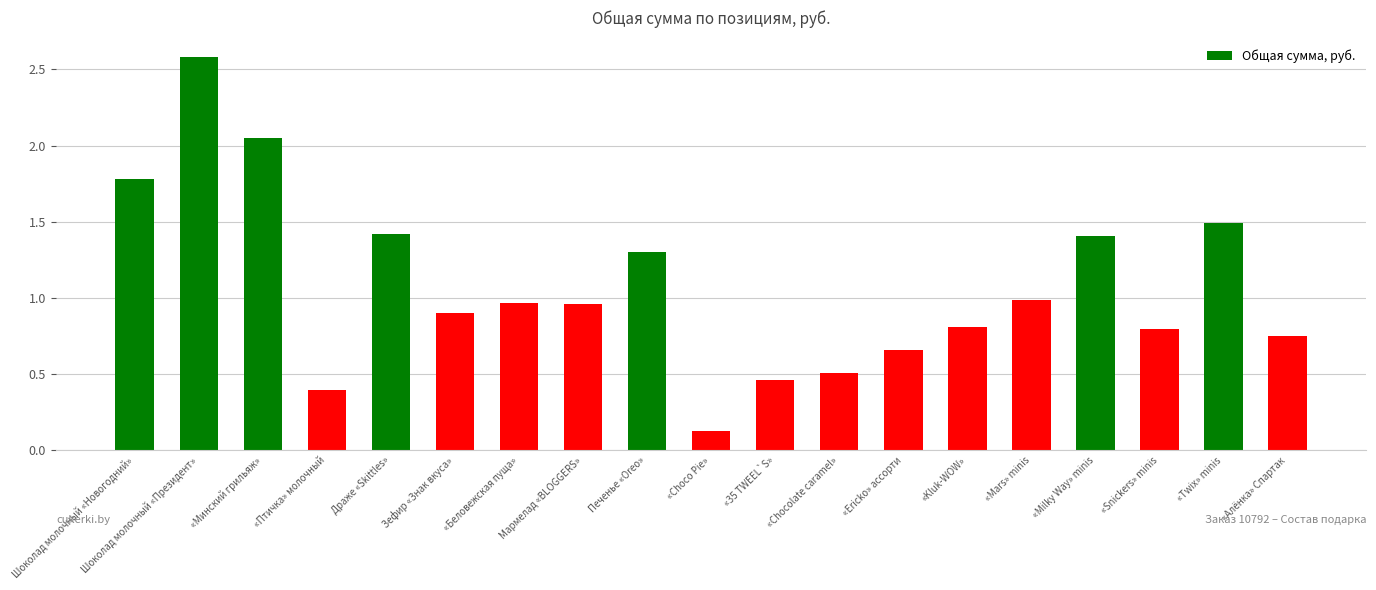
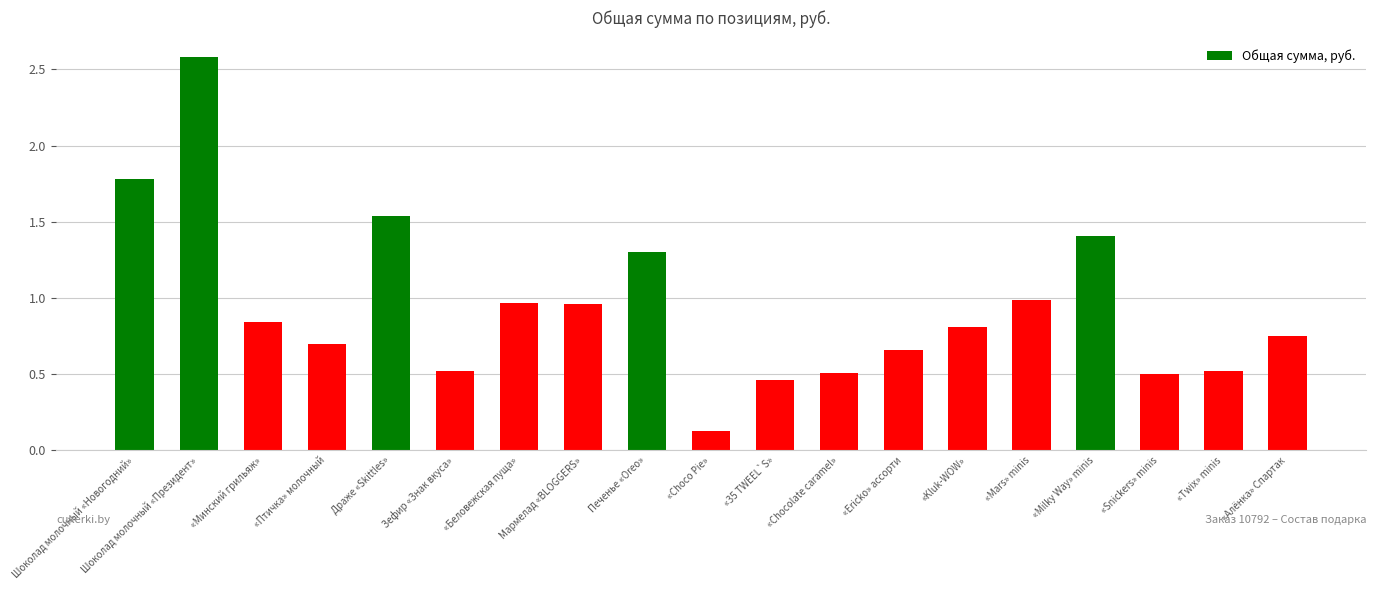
«Минский грильяж»: 2.05 -> 0.84
«Птичка» молочный: 0.4 -> 0.7
Драже «Skittles»: 1.42 -> 1.54
Зефир «Знак вкуса»: 0.90 -> 0.52
«Snickers» minis: 0.8 -> 0.5
«Twix» minis: 1.49 -> 0.52
